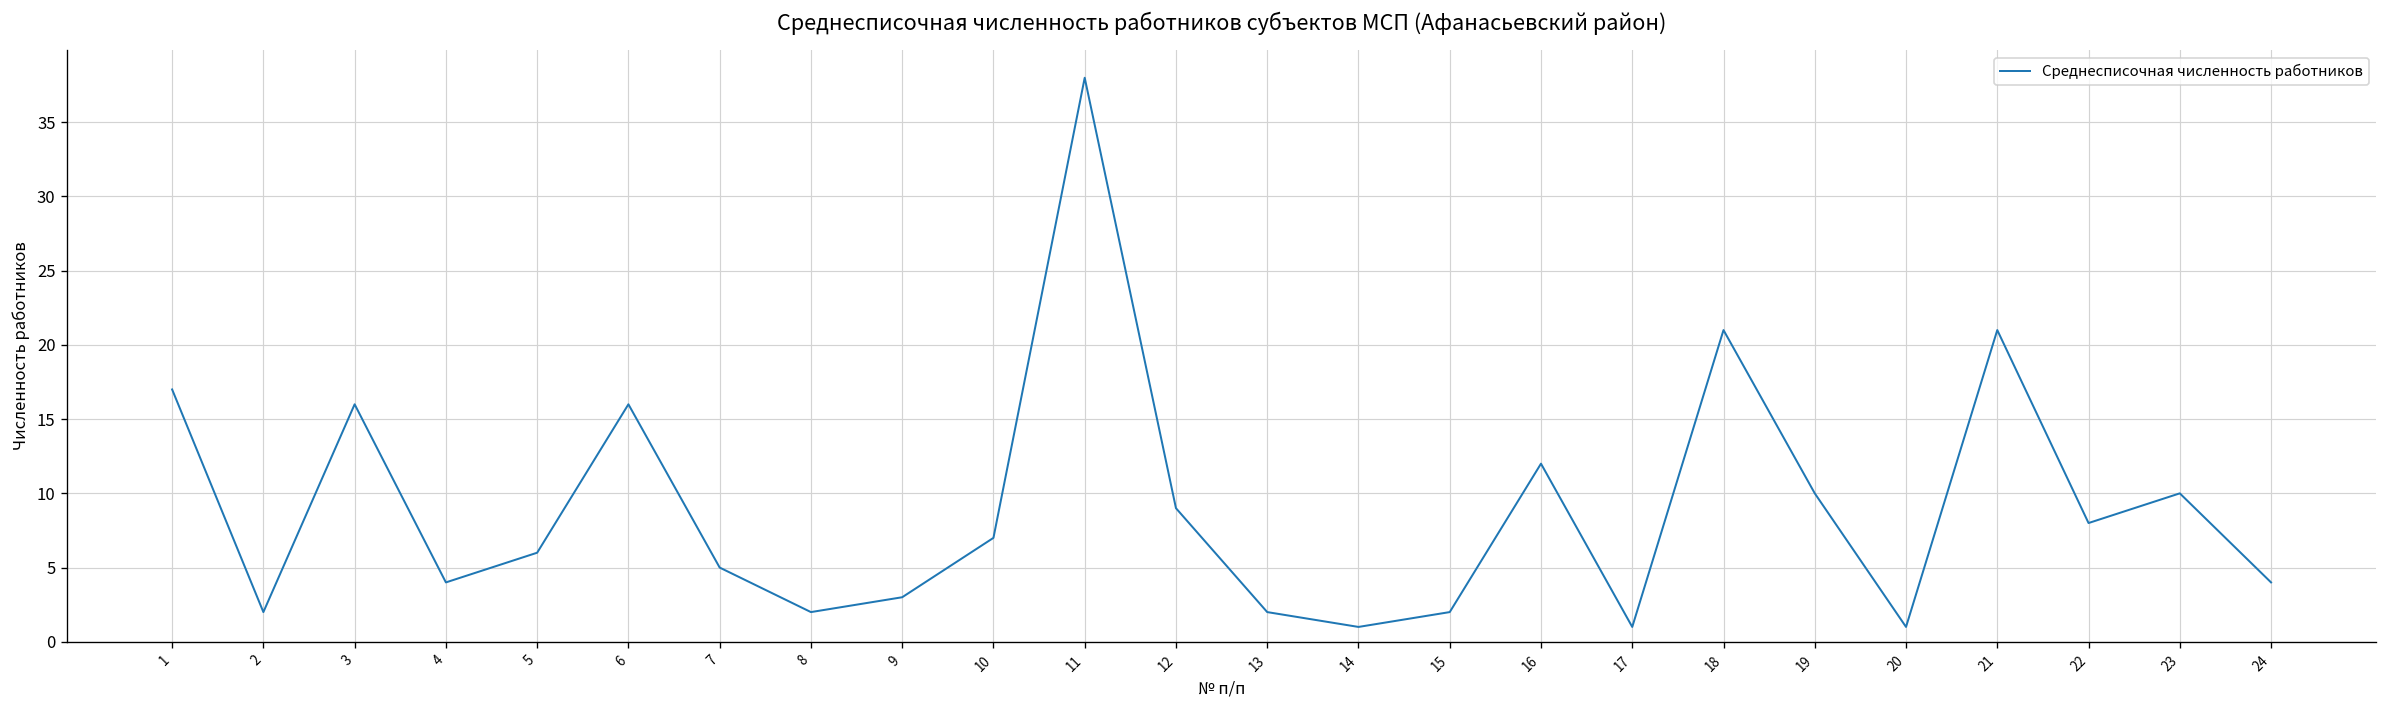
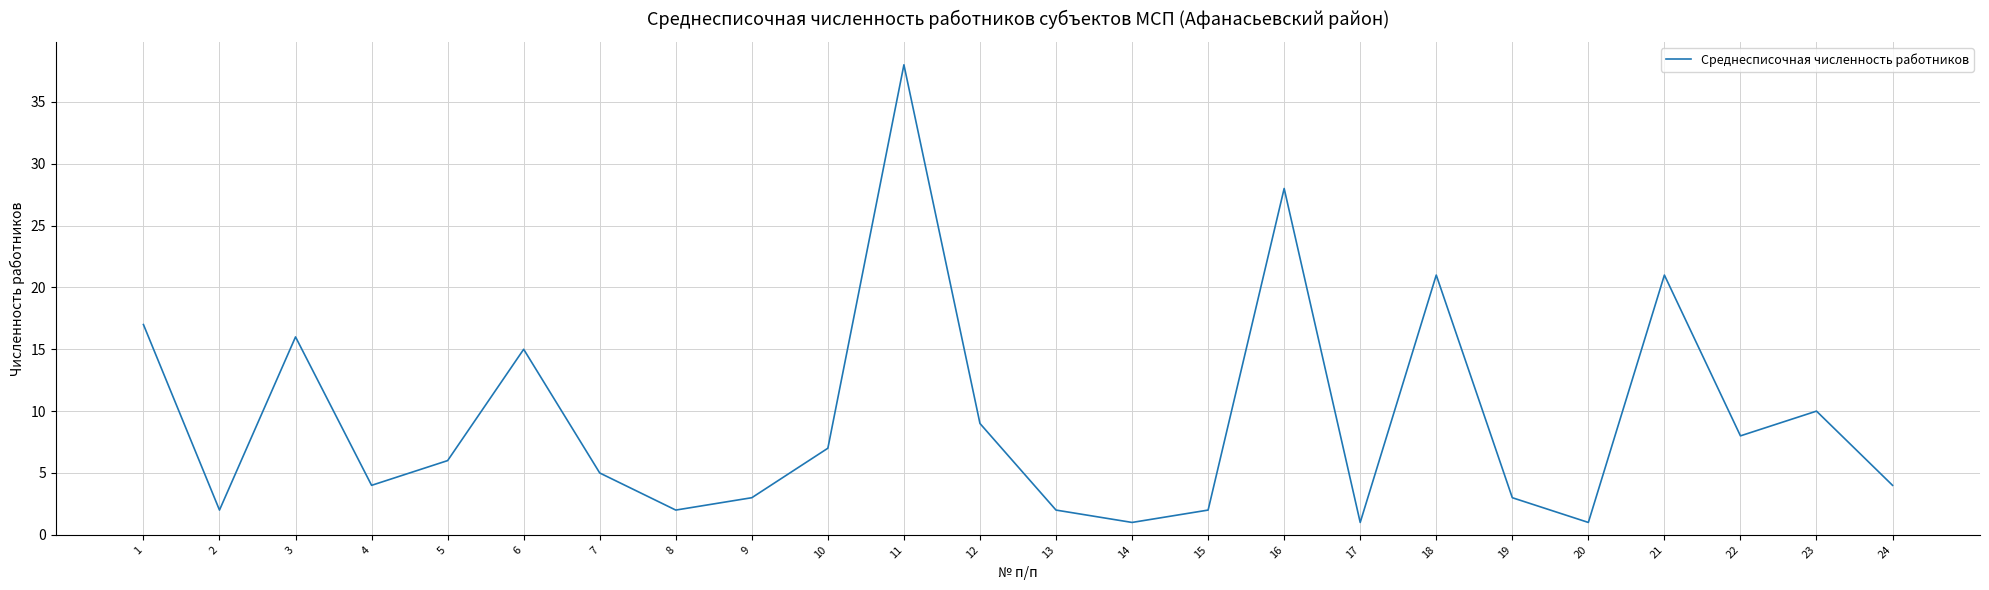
6: 16 -> 15
16: 12 -> 28
19: 10 -> 3
